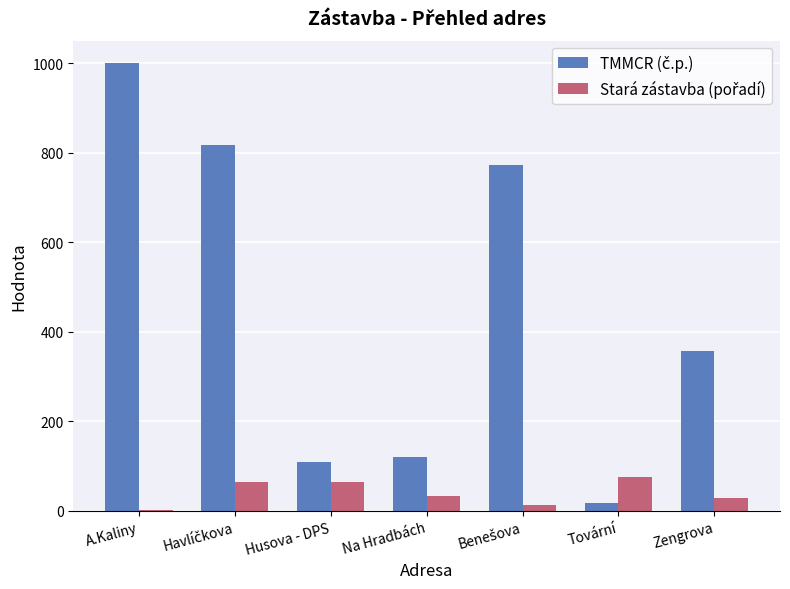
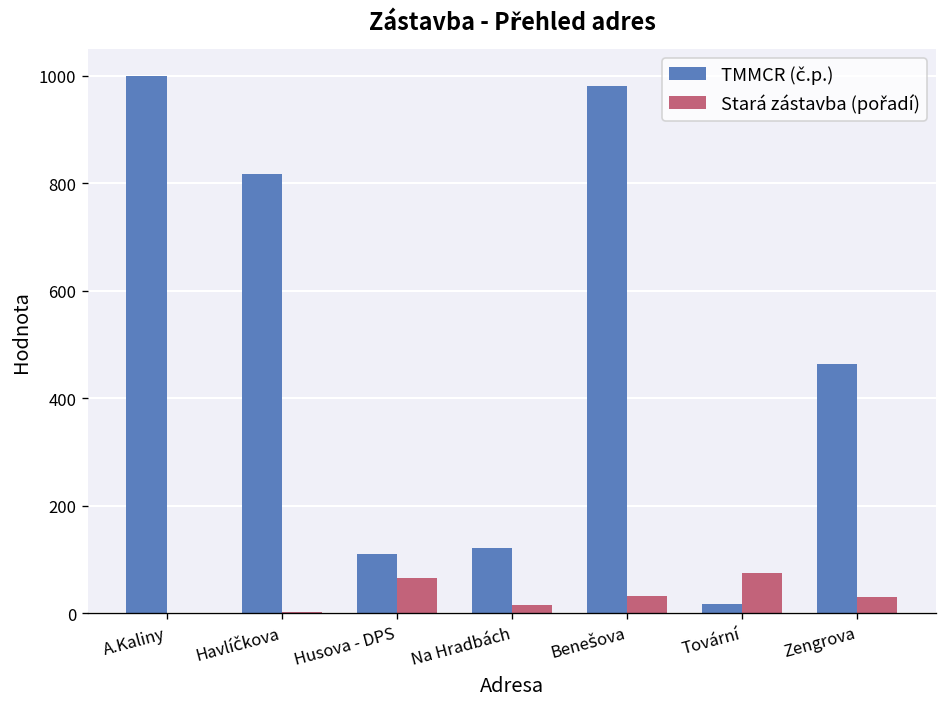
Stará zástavba (pořadí), Havlíčkova: 70 -> 0
Stará zástavba (pořadí), Na Hradbách: 30 -> 20
TMMCR (č.p.), Benešova: 770 -> 980
Stará zástavba (pořadí), Benešova: 10 -> 30
TMMCR (č.p.), Zengrova: 360 -> 460
